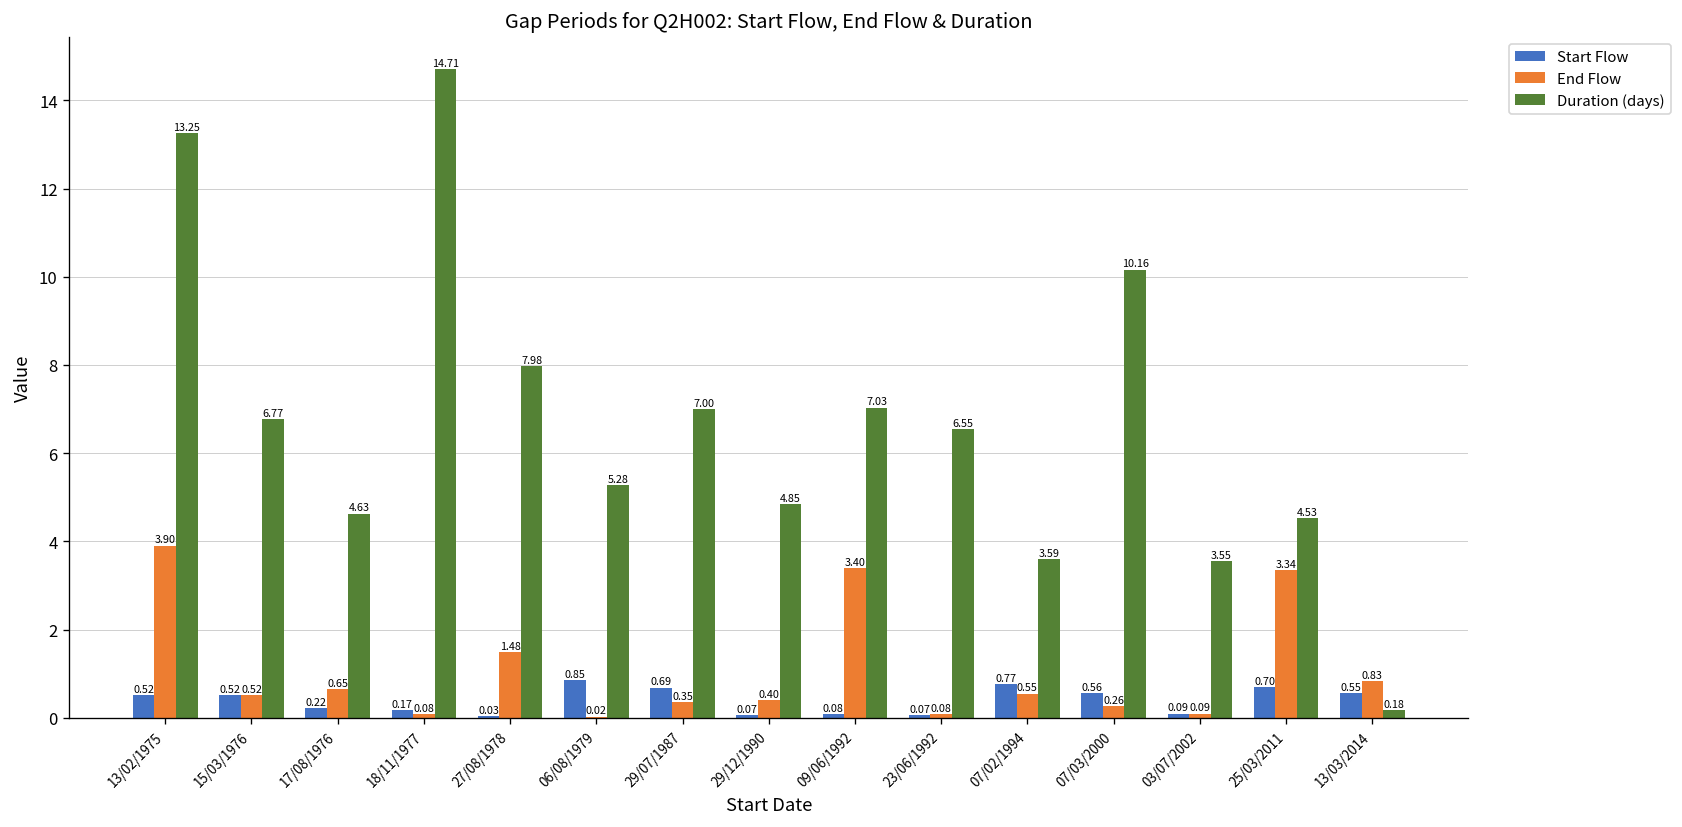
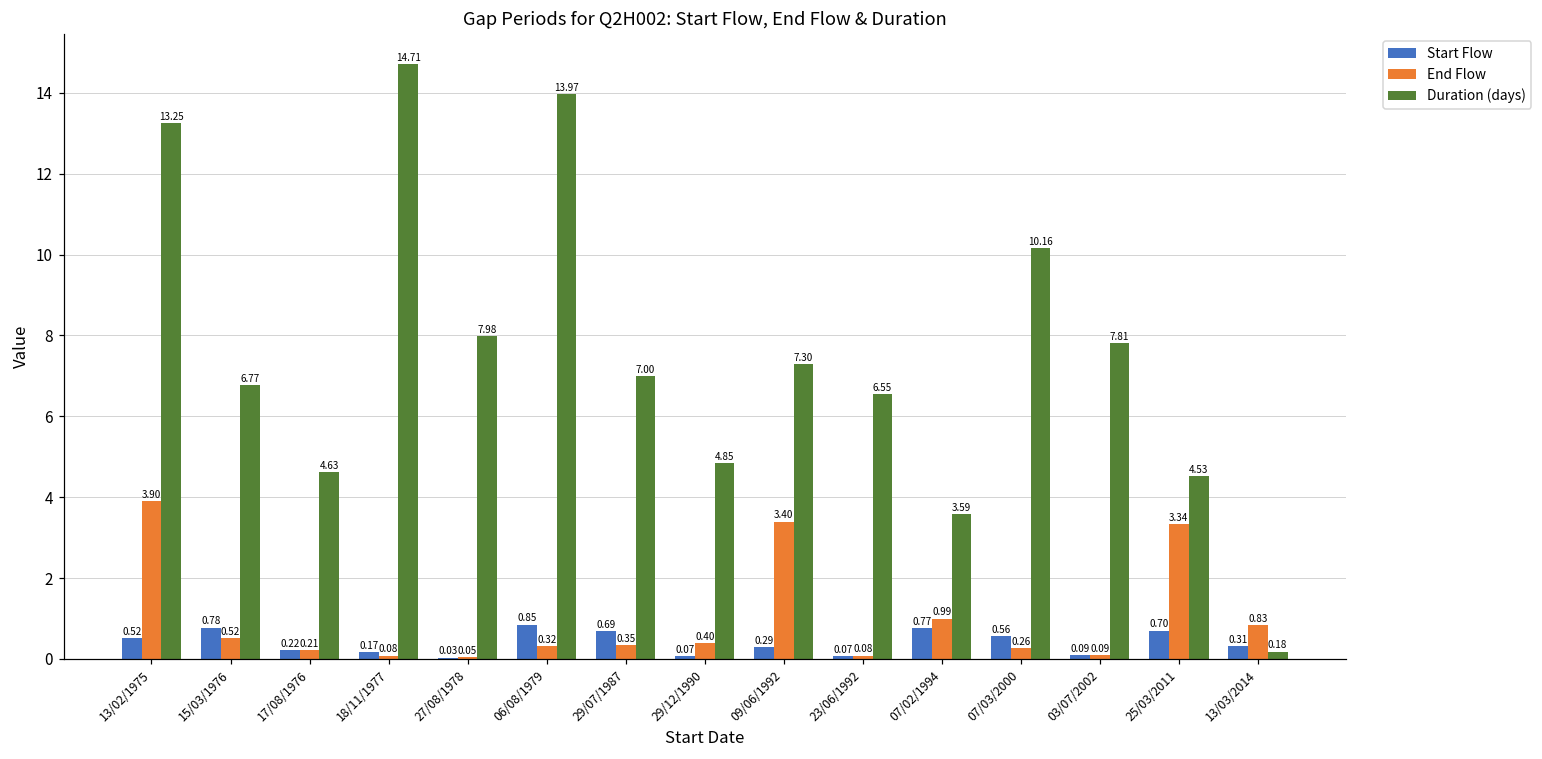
Start Flow, 15/03/1976: 0.52 -> 0.78
End Flow, 17/08/1976: 0.65 -> 0.21
End Flow, 27/08/1978: 1.48 -> 0.05
End Flow, 06/08/1979: 0.02 -> 0.32
Duration (days), 06/08/1979: 5.28 -> 13.97
Start Flow, 09/06/1992: 0.08 -> 0.29
Duration (days), 09/06/1992: 7.03 -> 7.30
End Flow, 07/02/1994: 0.55 -> 0.99
Duration (days), 03/07/2002: 3.55 -> 7.81
Start Flow, 13/03/2014: 0.55 -> 0.31
